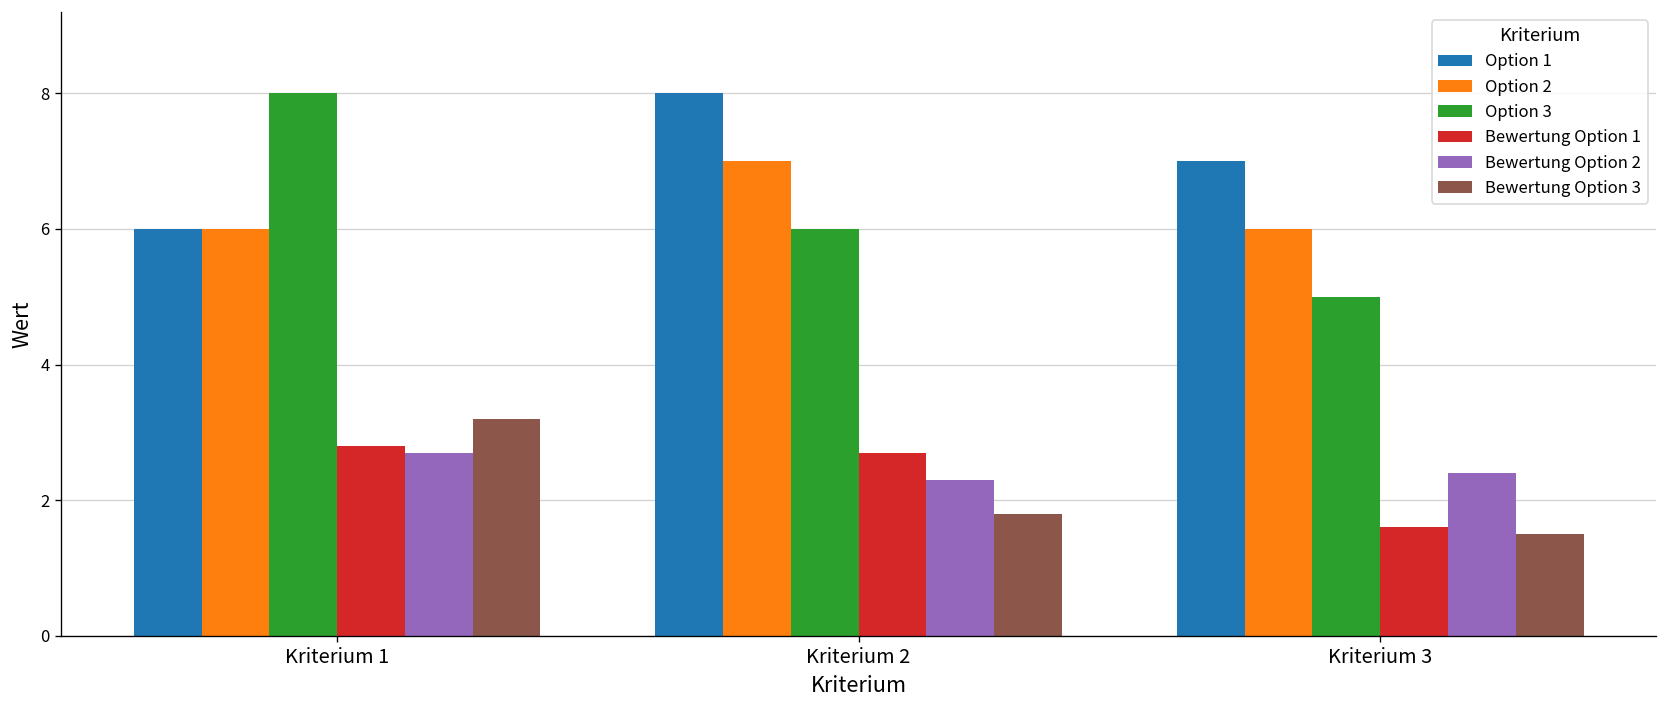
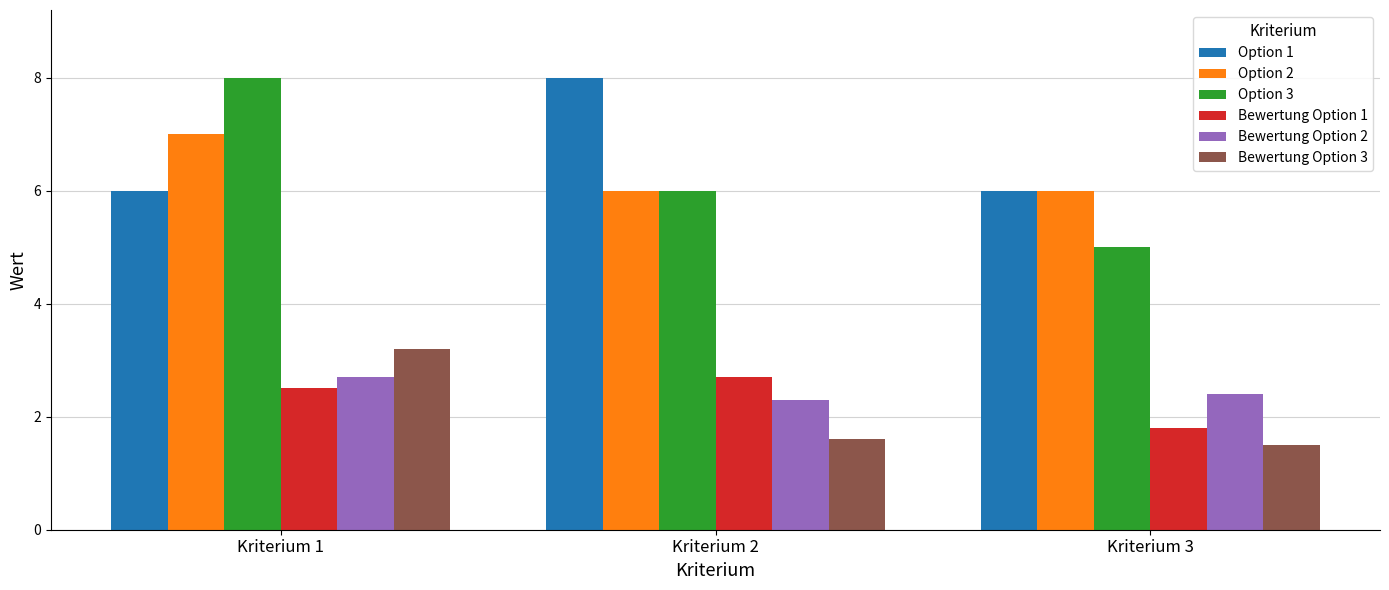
Option 2, Kriterium 1: 6 -> 7
Bewertung Option 1, Kriterium 1: 2.8 -> 2.5
Option 2, Kriterium 2: 7 -> 6
Bewertung Option 3, Kriterium 2: 1.8 -> 1.6
Option 1, Kriterium 3: 7 -> 6
Bewertung Option 1, Kriterium 3: 1.6 -> 1.8
